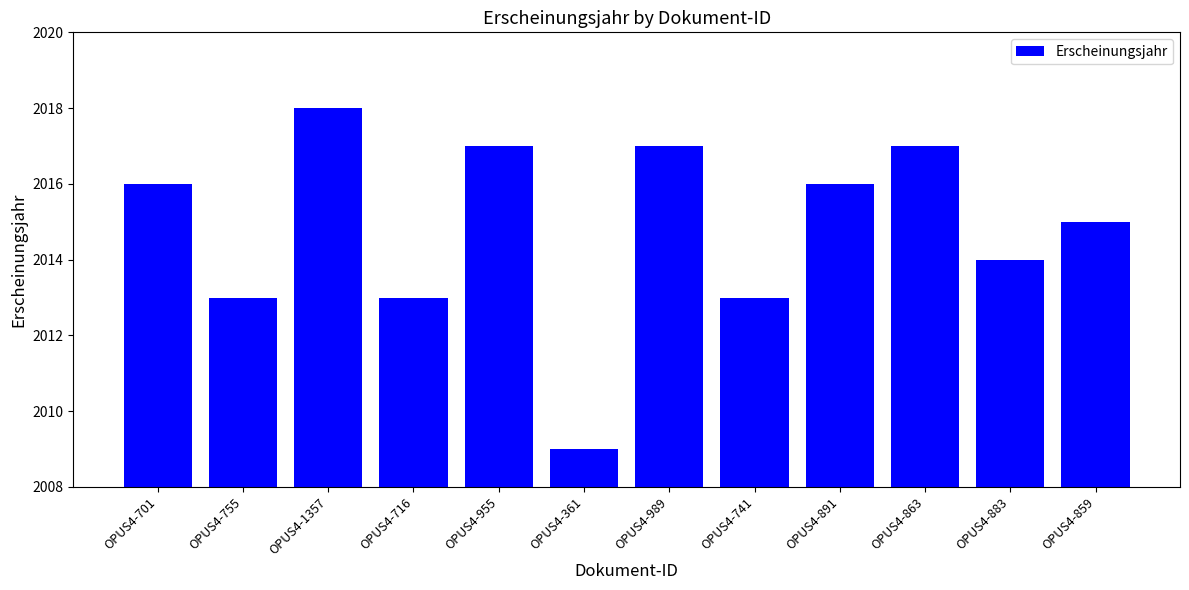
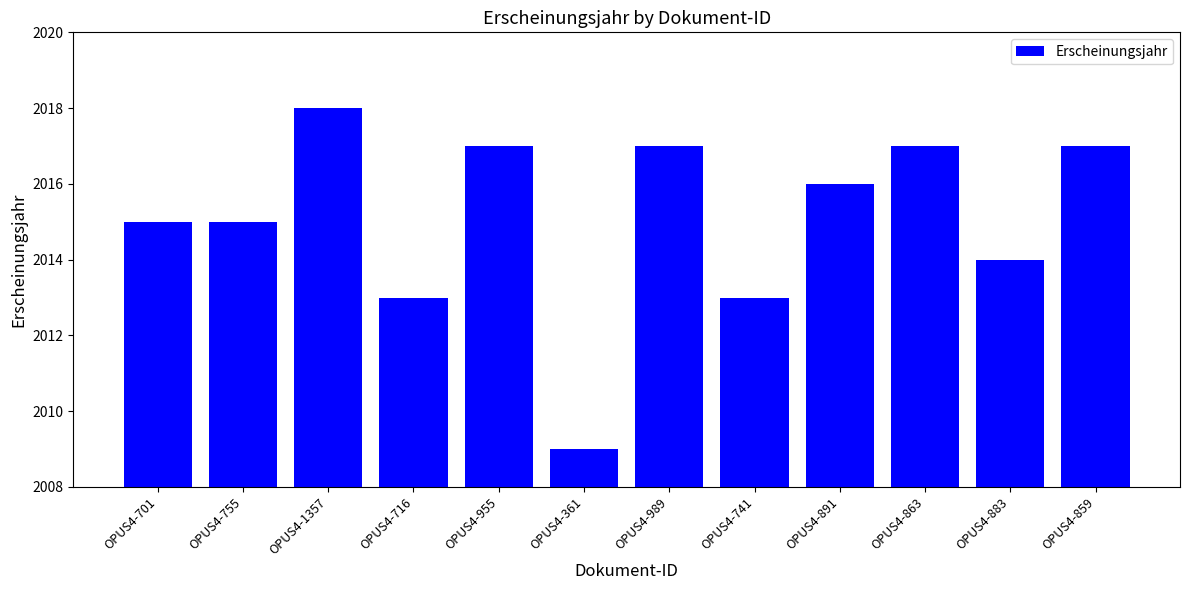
OPUS4-701: 2016 -> 2015
OPUS4-755: 2013 -> 2015
OPUS4-859: 2015 -> 2017
